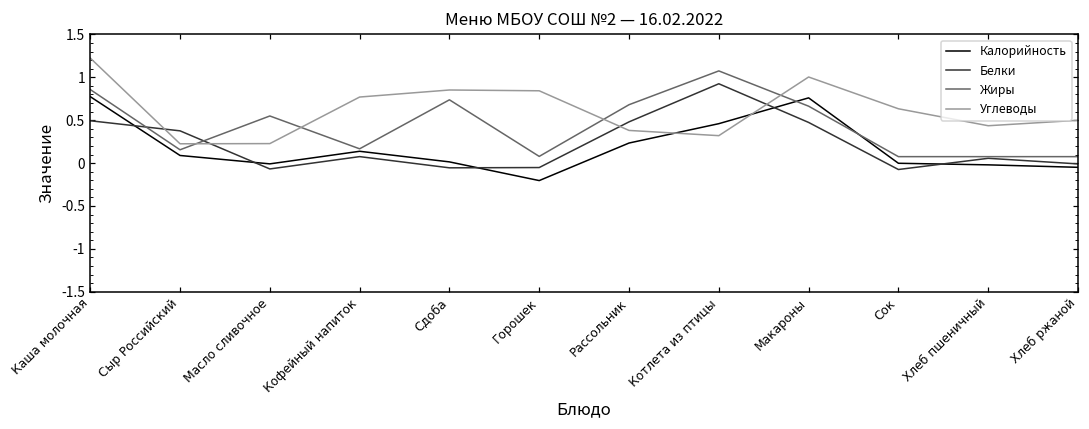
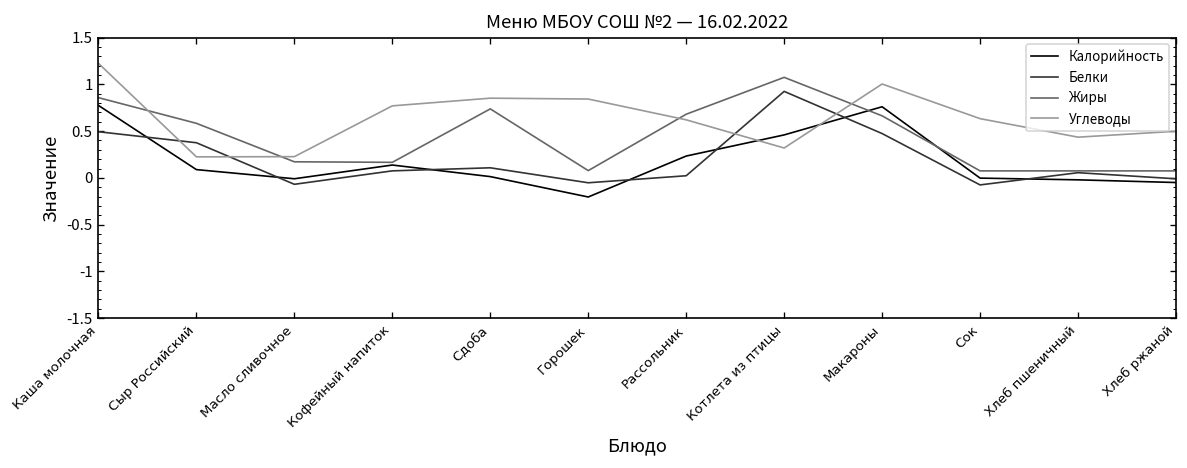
Жиры, Сыр Российский: 0.2 -> 0.6
Жиры, Масло сливочное: 0.5 -> 0.2
Белки, Сдоба: -0.1 -> 0.1
Белки, Рассольник: 0.5 -> 0.0
Углеводы, Рассольник: 0.4 -> 0.6
